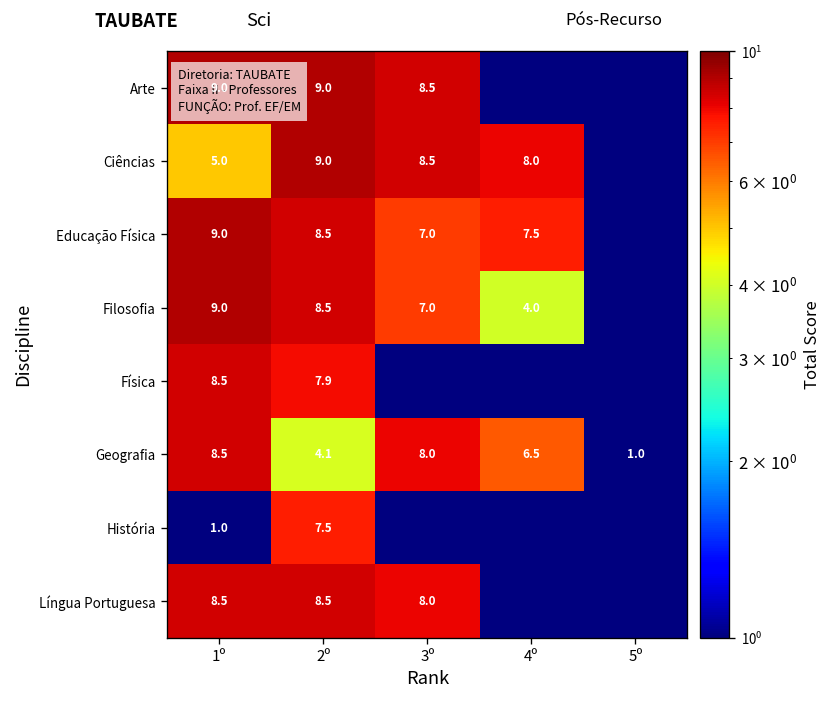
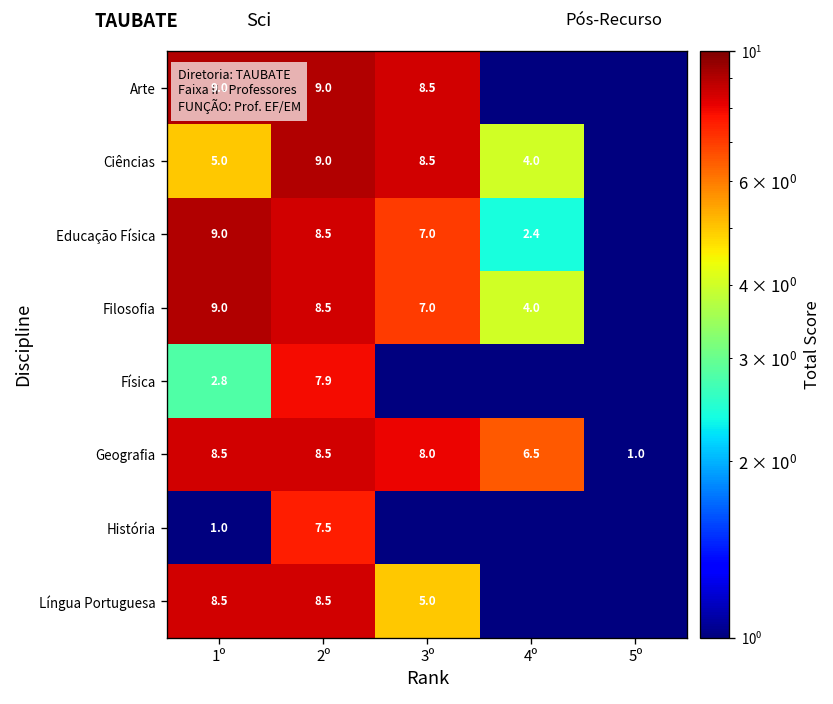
Ciências, 4º: 8.0 -> 4.0
Educação Física, 4º: 7.5 -> 2.4
Física, 1º: 8.5 -> 2.8
Geografia, 2º: 4.1 -> 8.5
Língua Portuguesa, 3º: 8.0 -> 5.0
